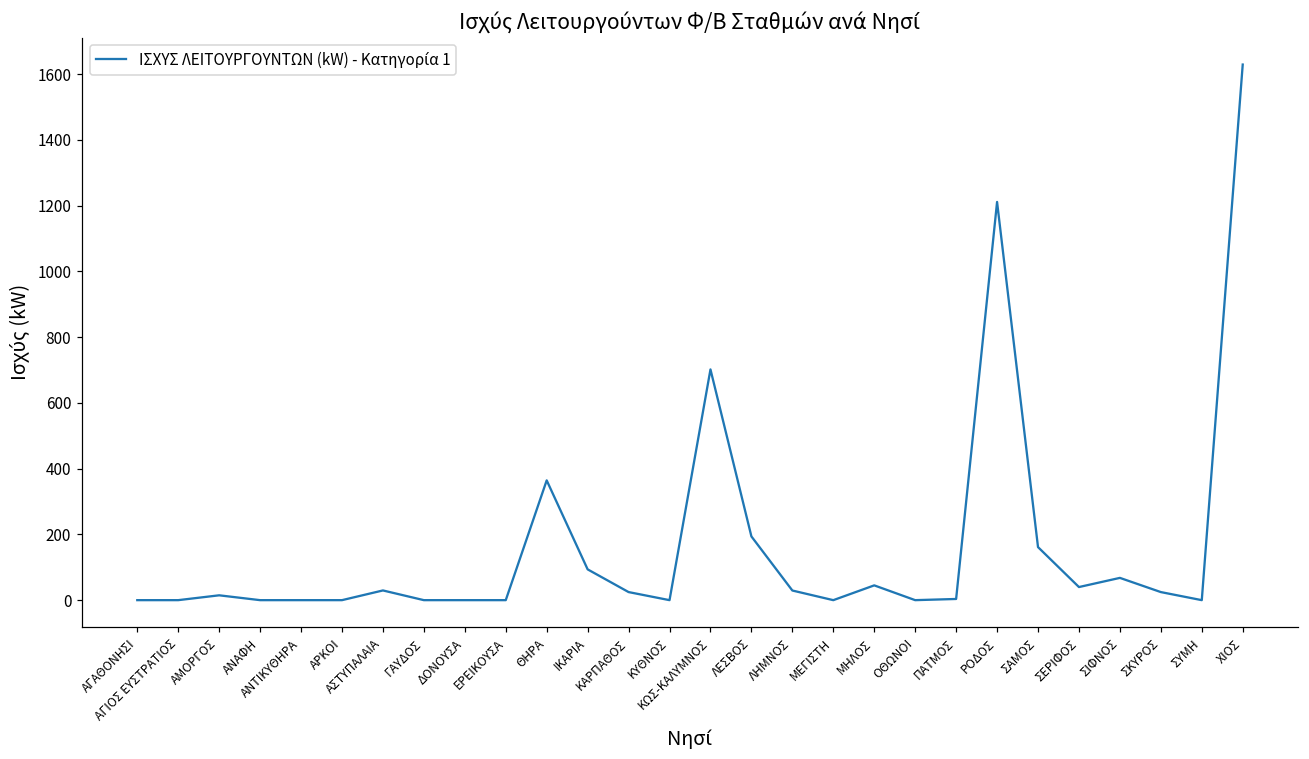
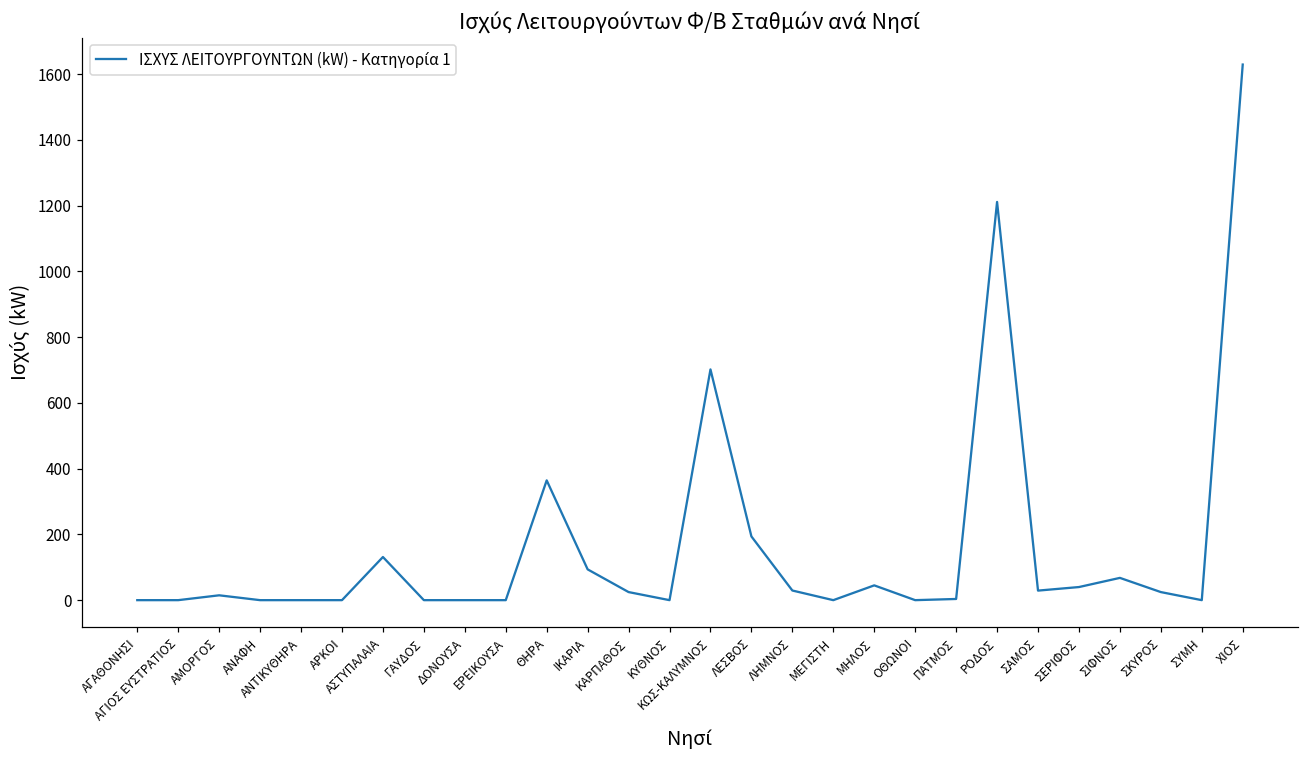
ΑΣΤΥΠΑΛΑΙΑ: 30 -> 130
ΣΑΜΟΣ: 160 -> 30
